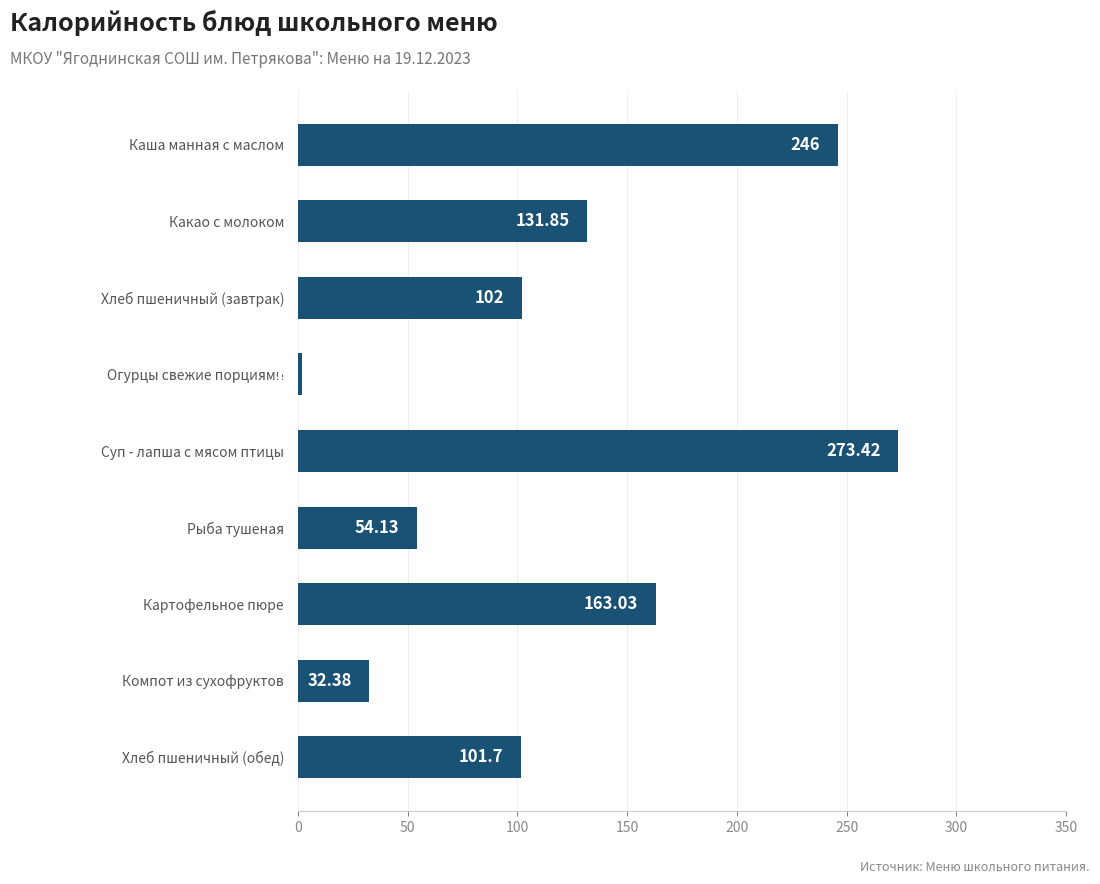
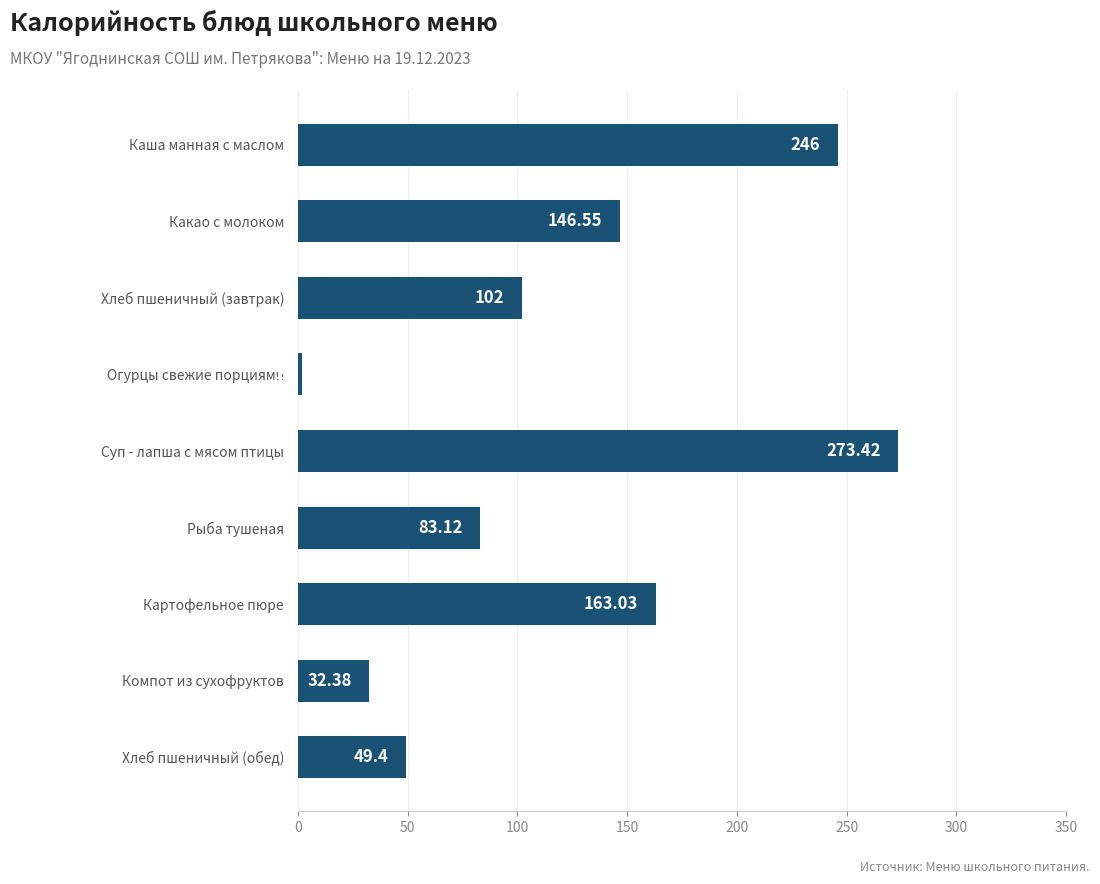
Какао с молоком: 131.85 -> 146.55
Рыба тушеная: 54.13 -> 83.12
Хлеб пшеничный (обед): 101.7 -> 49.4
